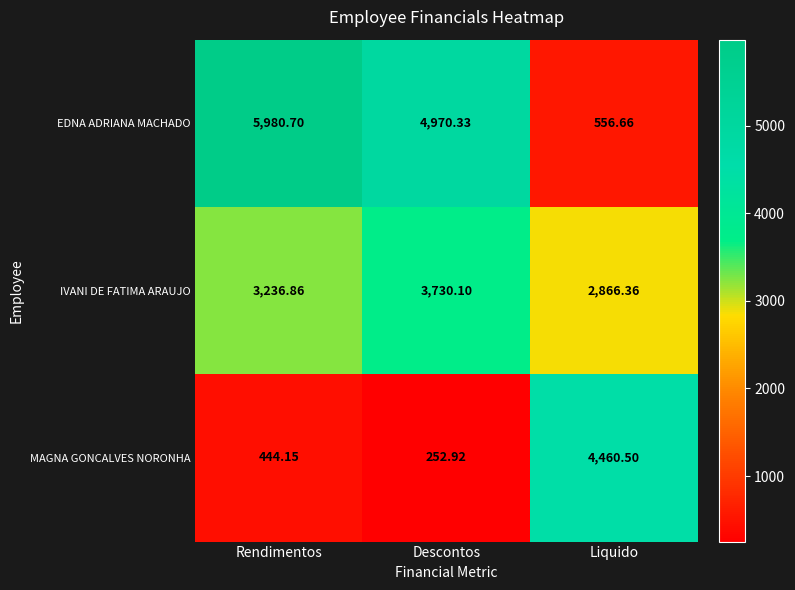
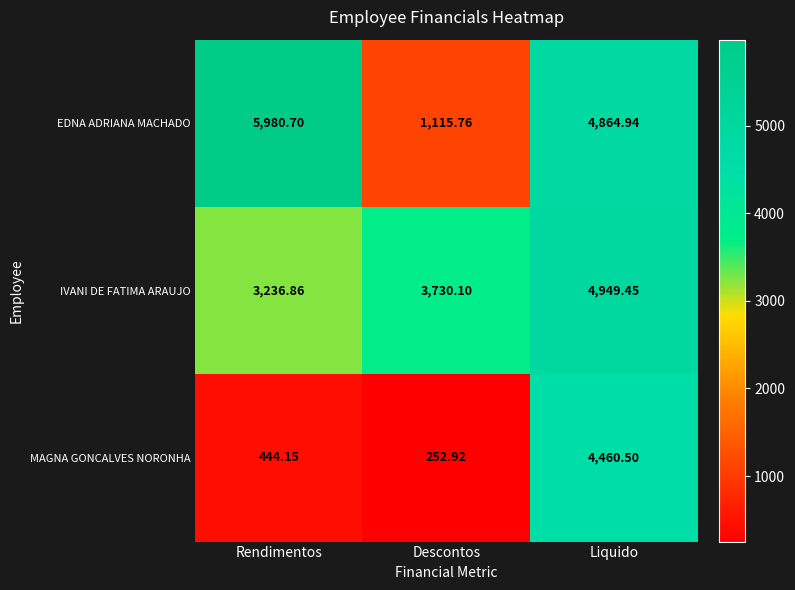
EDNA ADRIANA MACHADO, Descontos: 4,970.33 -> 1,115.76
EDNA ADRIANA MACHADO, Liquido: 556.66 -> 4,864.94
IVANI DE FATIMA ARAUJO, Liquido: 2,866.36 -> 4,949.45
